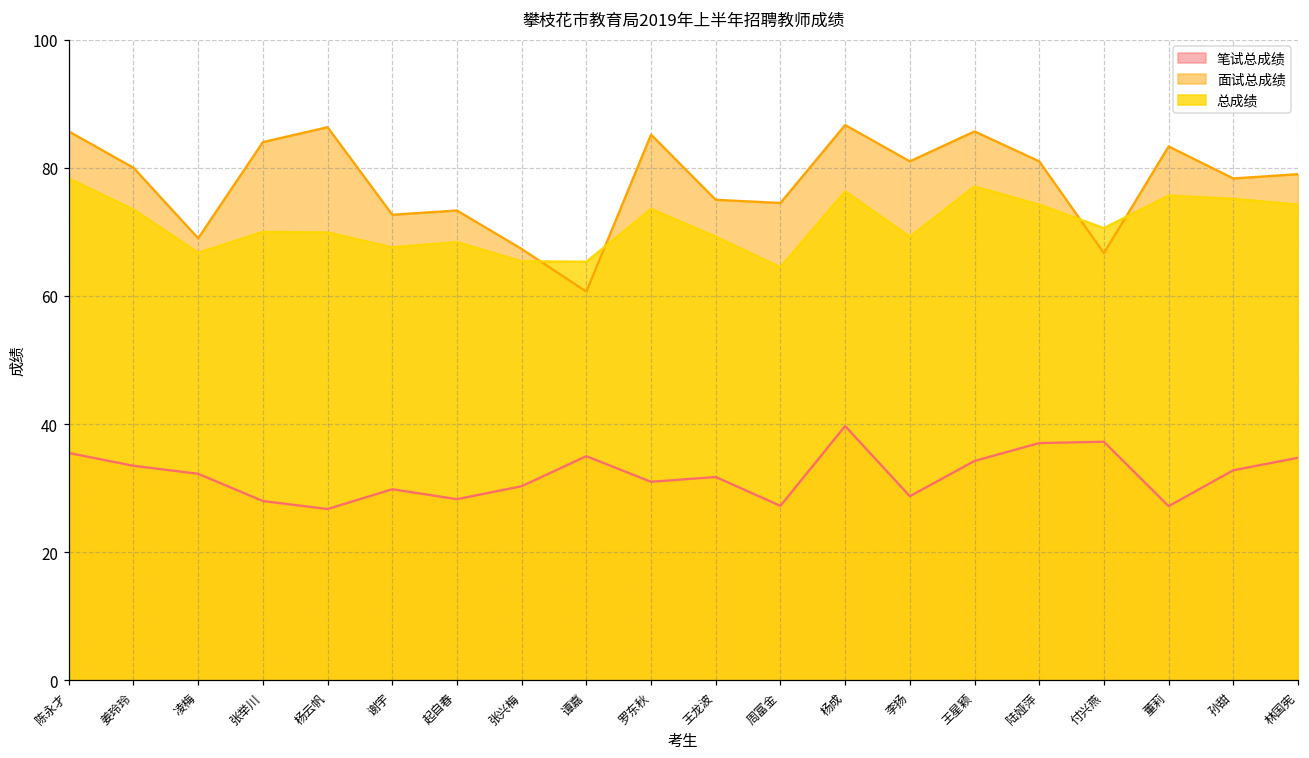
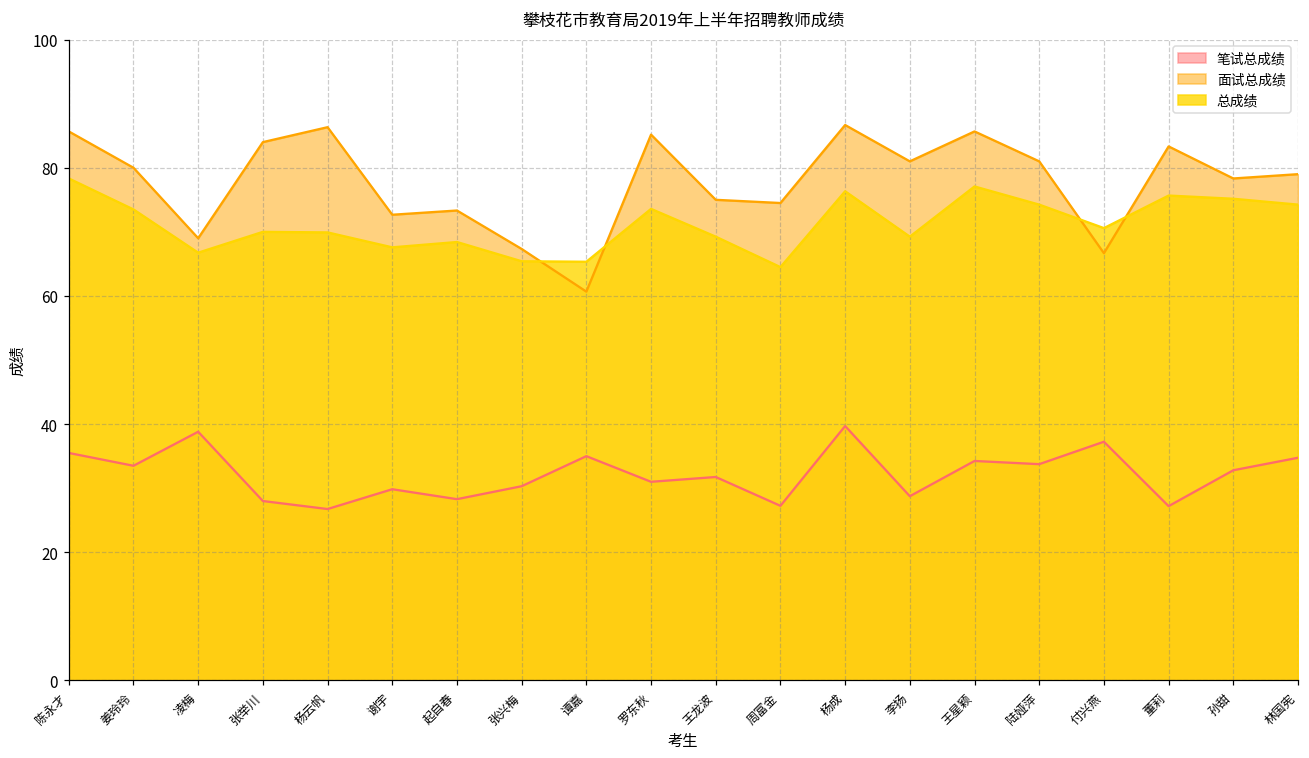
笔试总成绩, 凌梅: 32 -> 39
笔试总成绩, 陆娅萍: 37 -> 34
